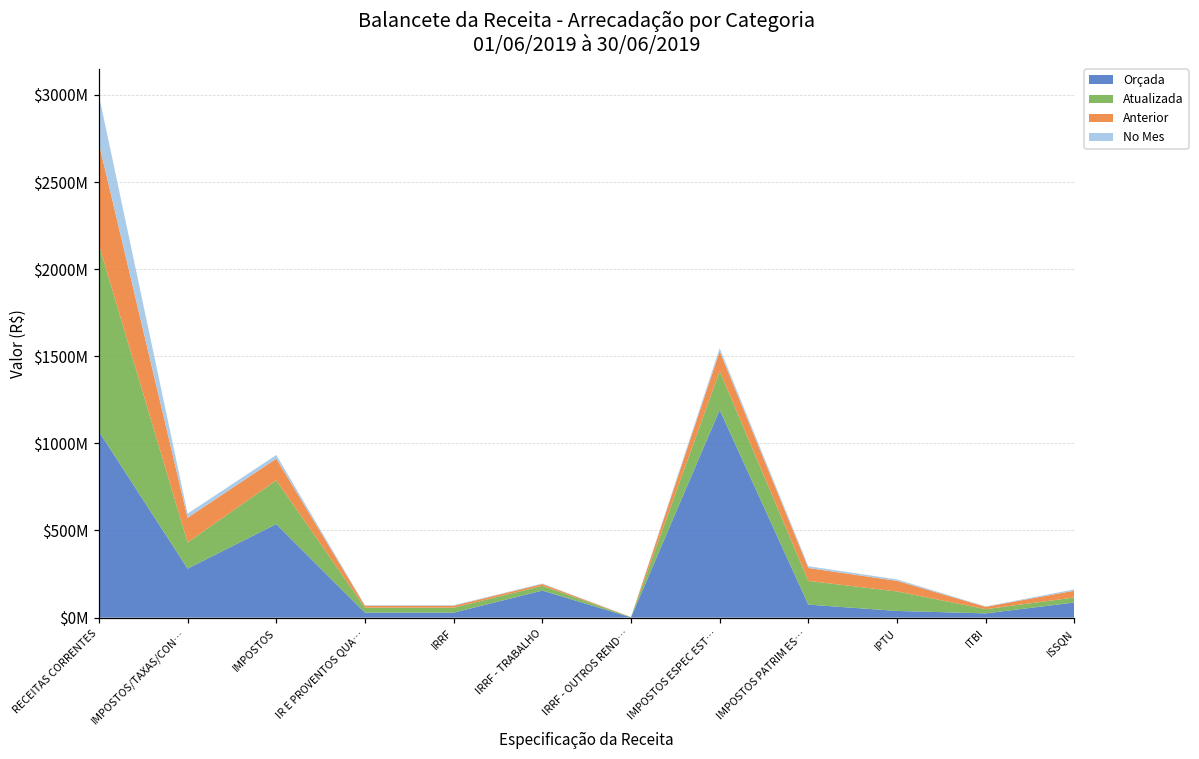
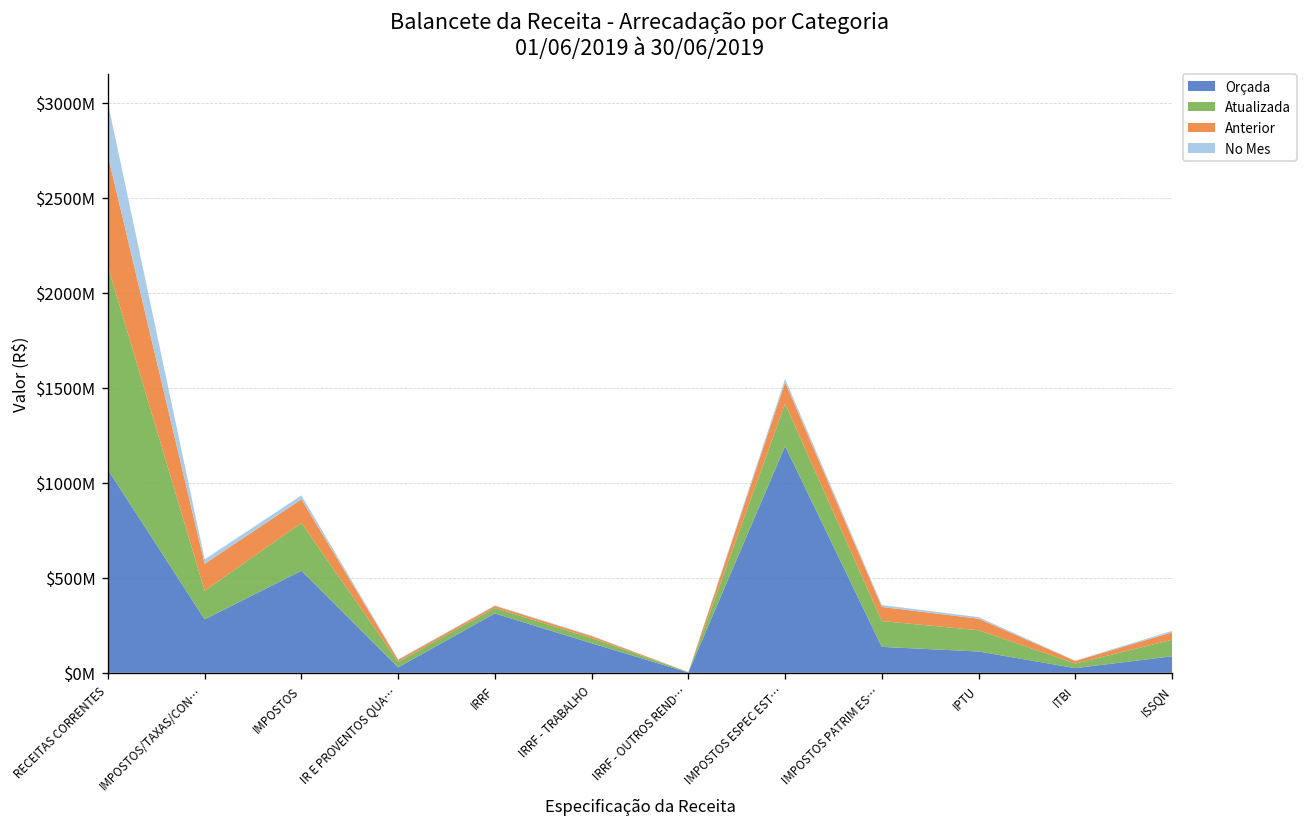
Orçada, IRRF: $30000000 -> $310000000
Orçada, IMPOSTOS PATRIM ES…: $70000000 -> $140000000
Orçada, IPTU: $40000000 -> $110000000
Atualizada, ISSQN: $30000000 -> $90000000
